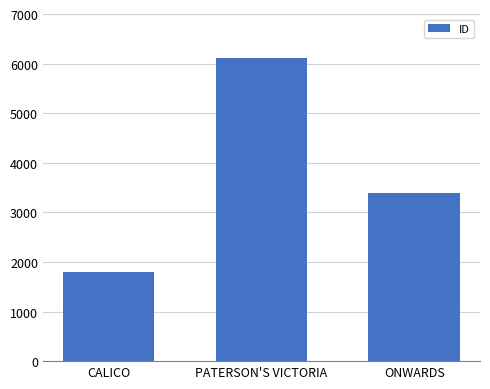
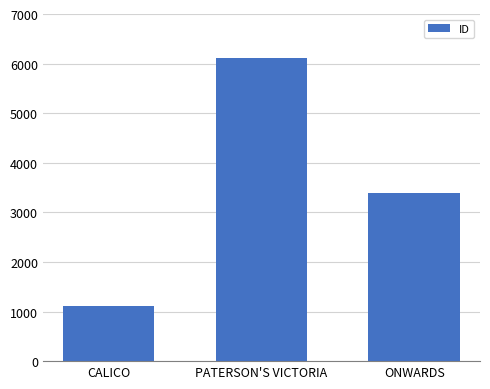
CALICO: 1800 -> 1100
